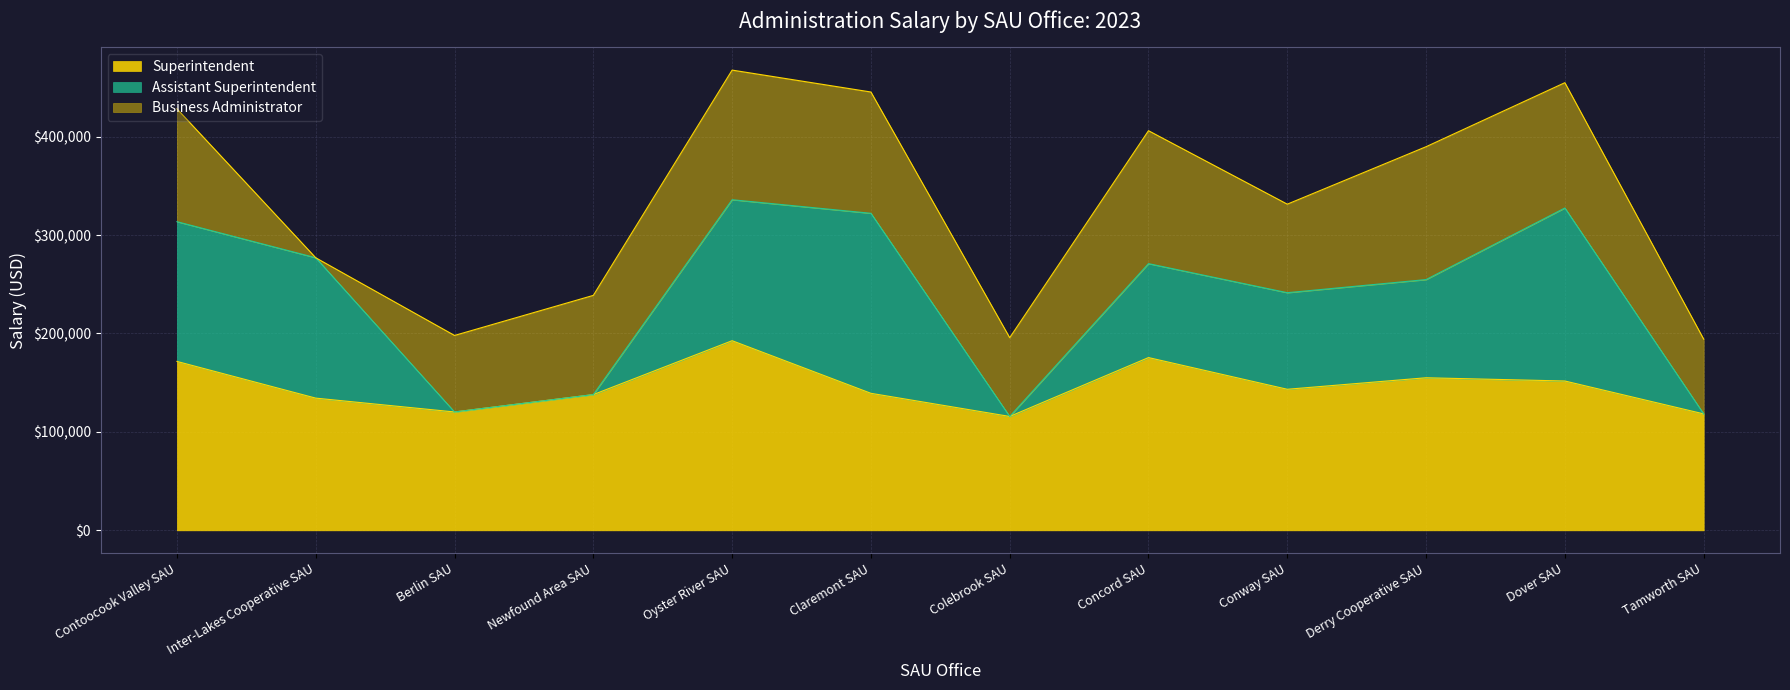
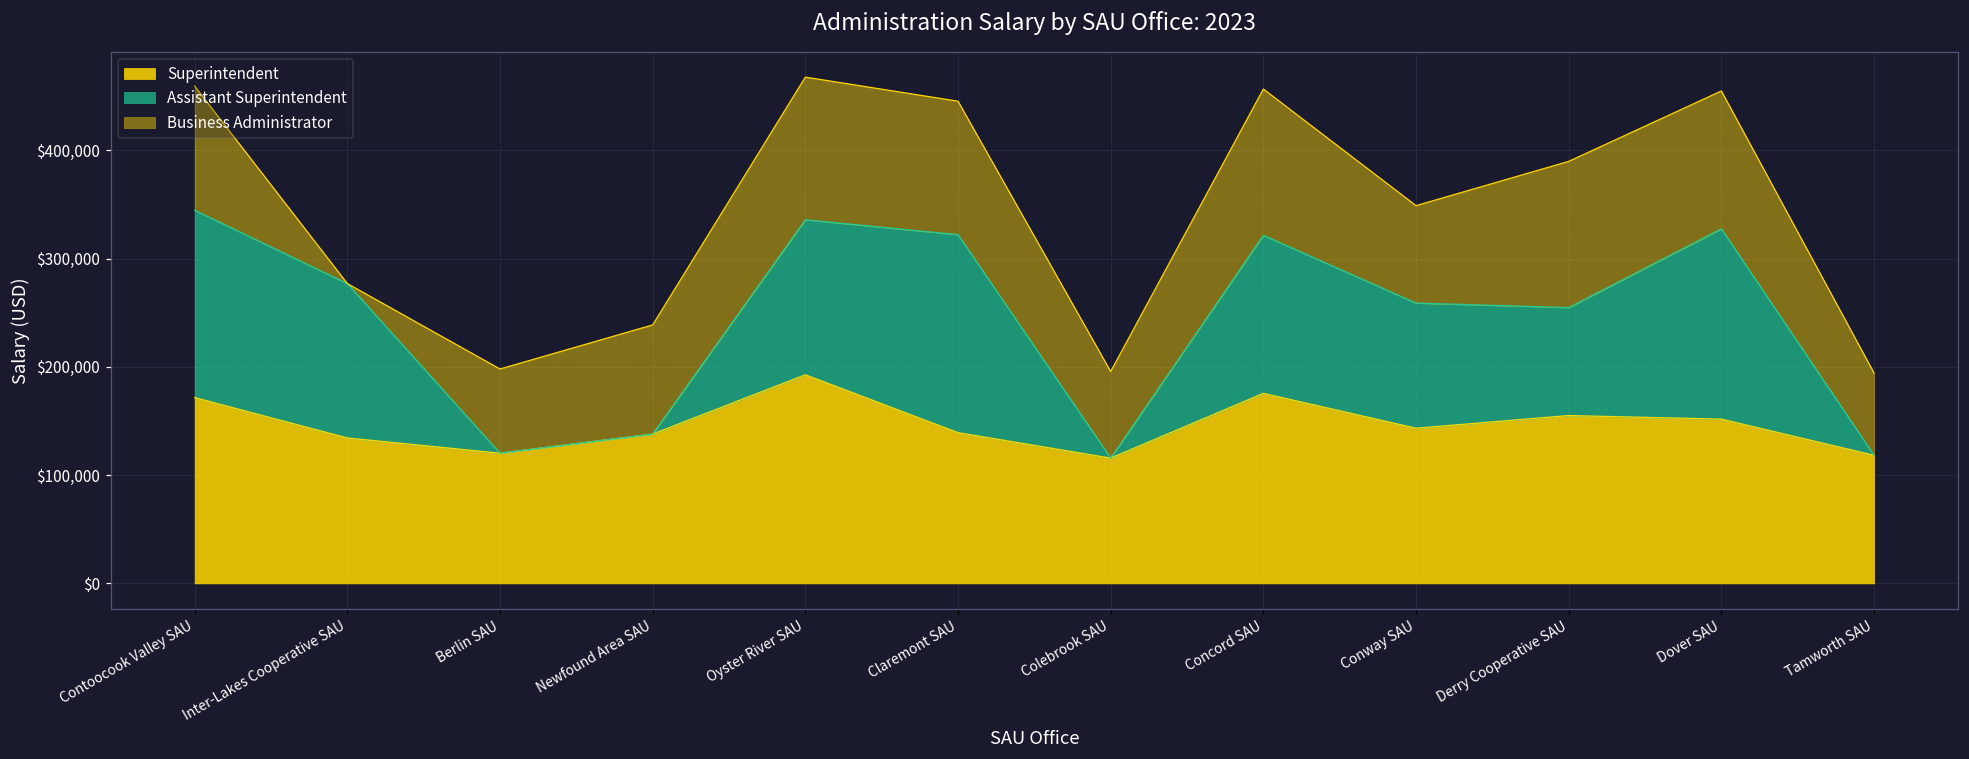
Assistant Superintendent, Contoocook Valley SAU: $140,000 -> $170,000
Assistant Superintendent, Concord SAU: $100,000 -> $150,000
Assistant Superintendent, Conway SAU: $100,000 -> $120,000
